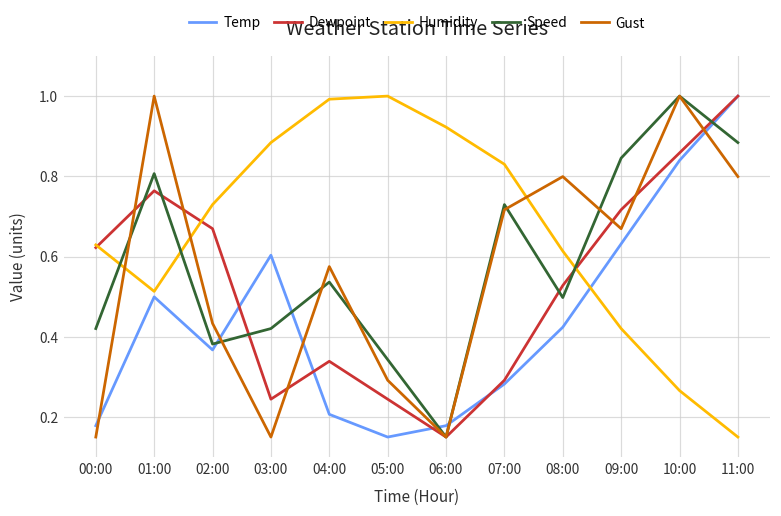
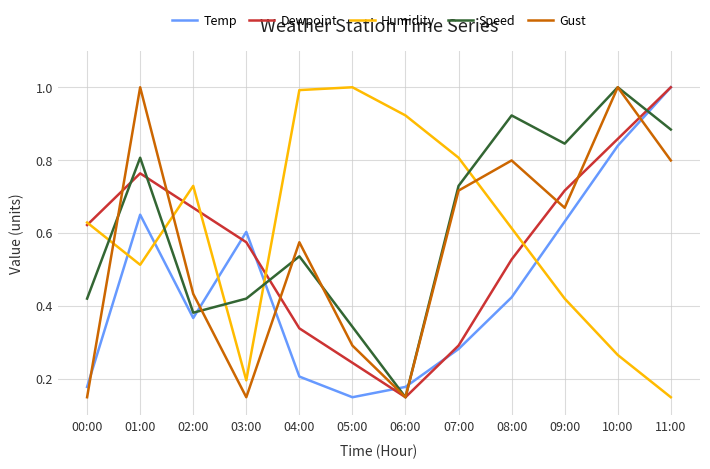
Temp, 01:00: 0.50 -> 0.65
Dewpoint, 03:00: 0.24 -> 0.57
Humidity, 03:00: 0.88 -> 0.20
Humidity, 07:00: 0.83 -> 0.81
Speed, 08:00: 0.50 -> 0.92
